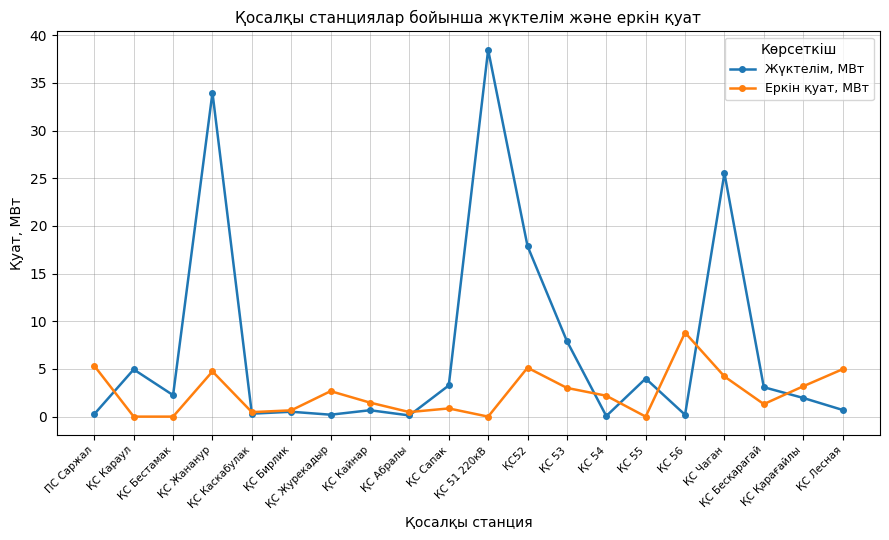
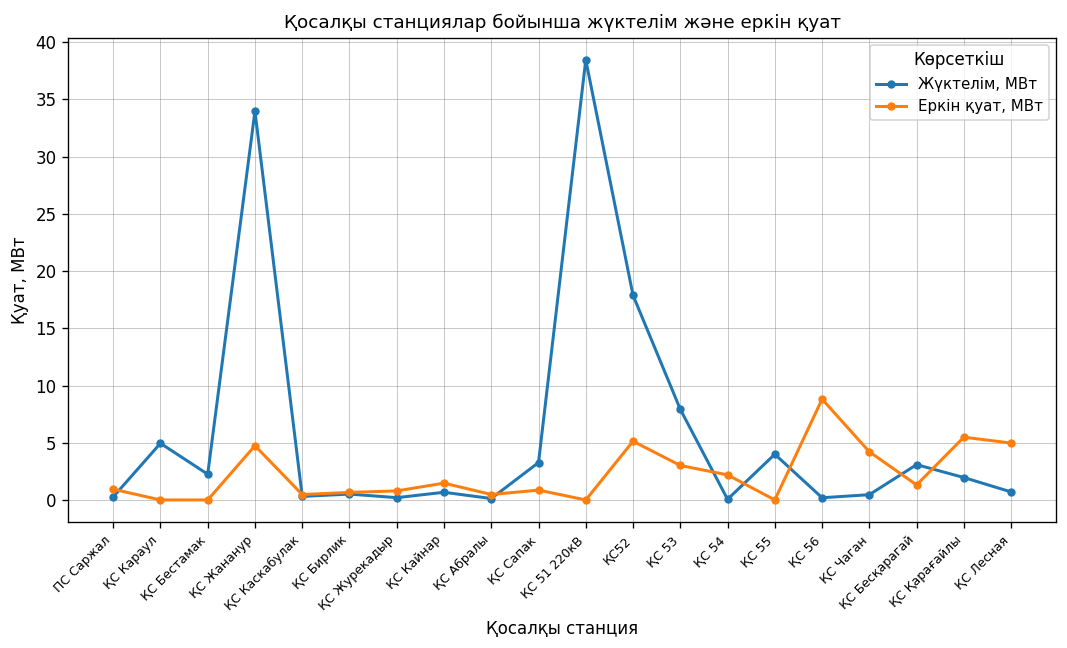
Еркін қуат, МВт, ПС Саржал: 5 -> 1
Еркін қуат, МВт, ҚС Журекадыр: 3 -> 1
Жүктелім, МВт, ҚС Чаган: 26 -> 0
Еркін қуат, МВт, ҚС Қарағайлы: 3 -> 5
